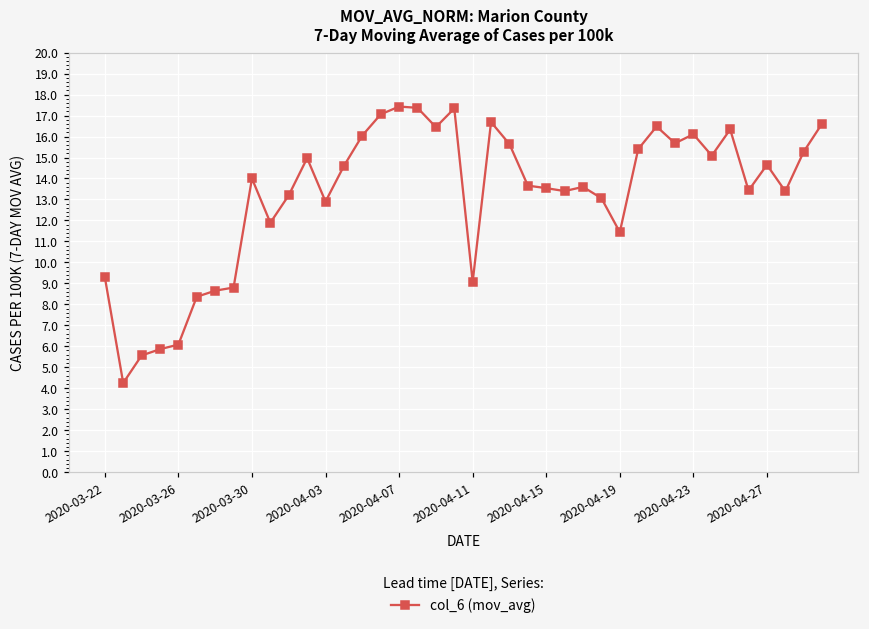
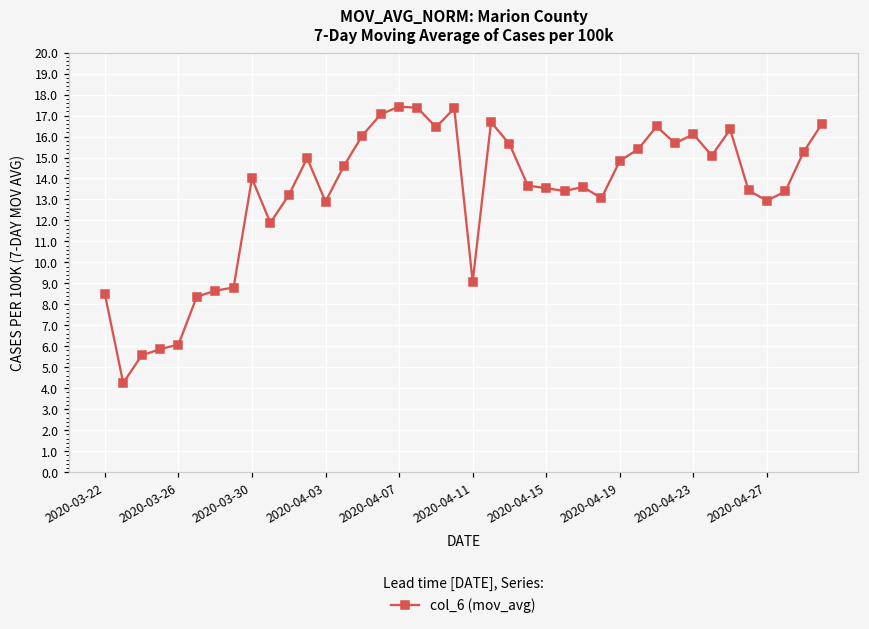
2020-03-22: 9.3 -> 8.5
2020-04-19: 11.4 -> 14.8
2020-04-27: 14.7 -> 12.9
